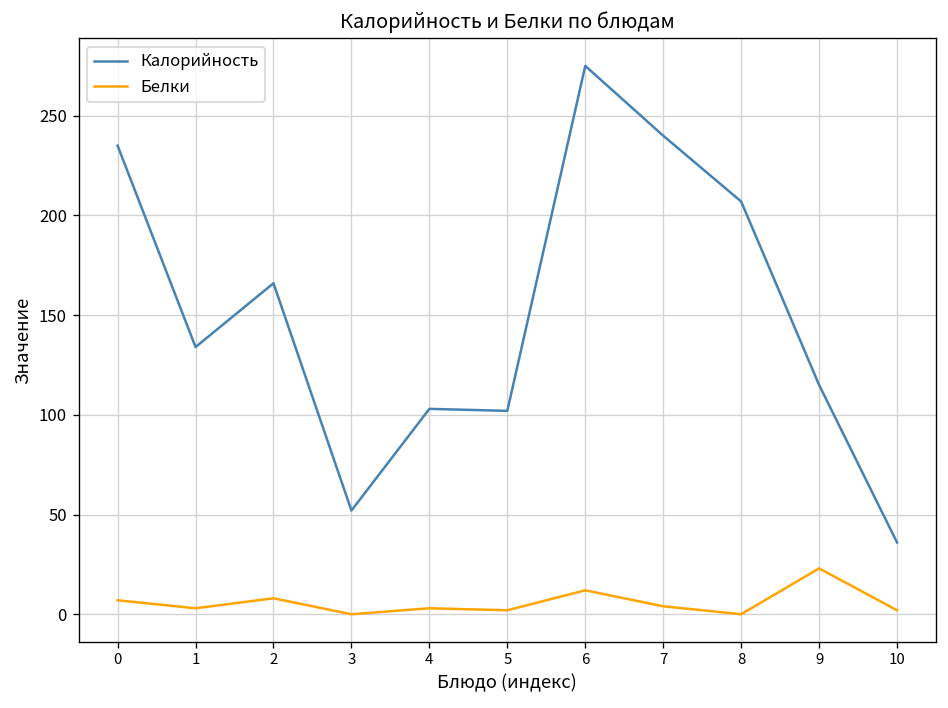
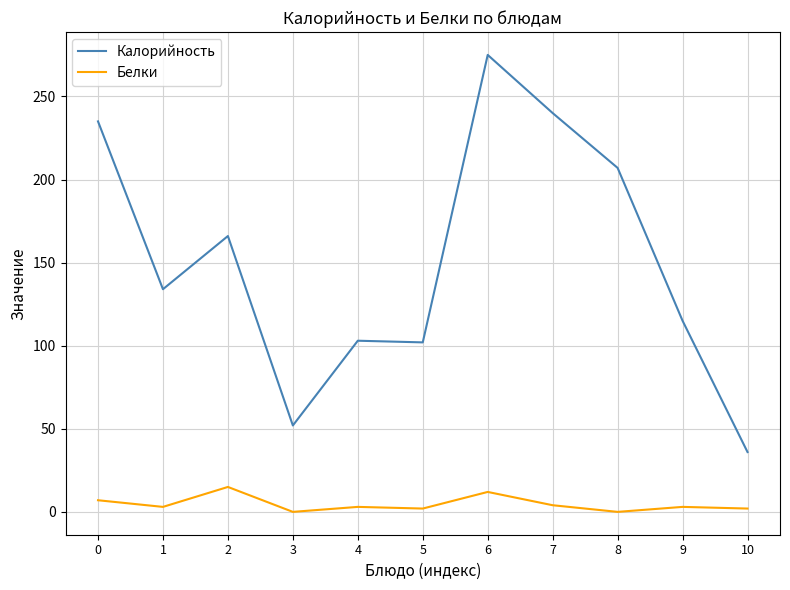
Белки, 2: 8 -> 15
Белки, 9: 23 -> 3
